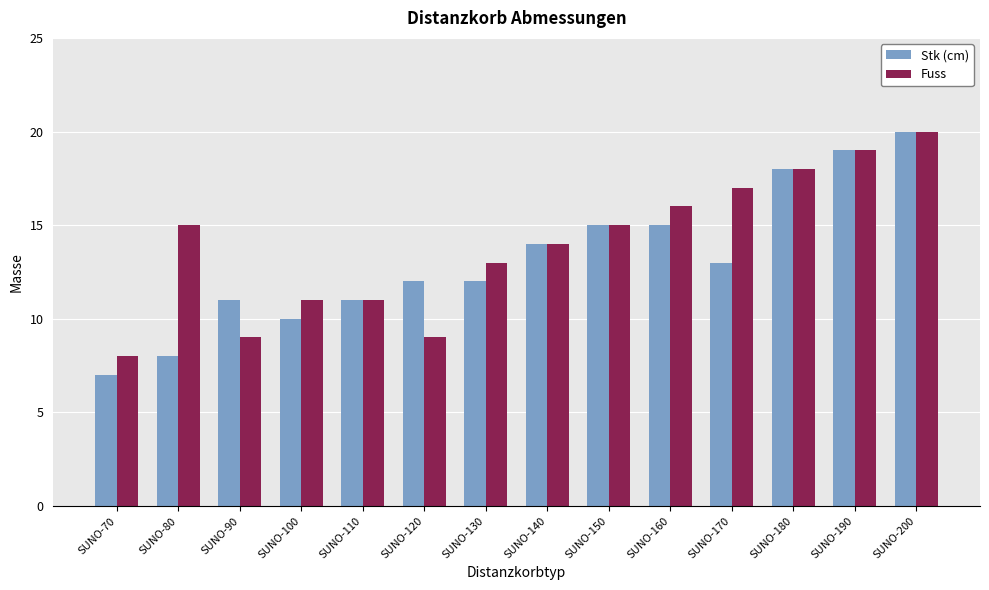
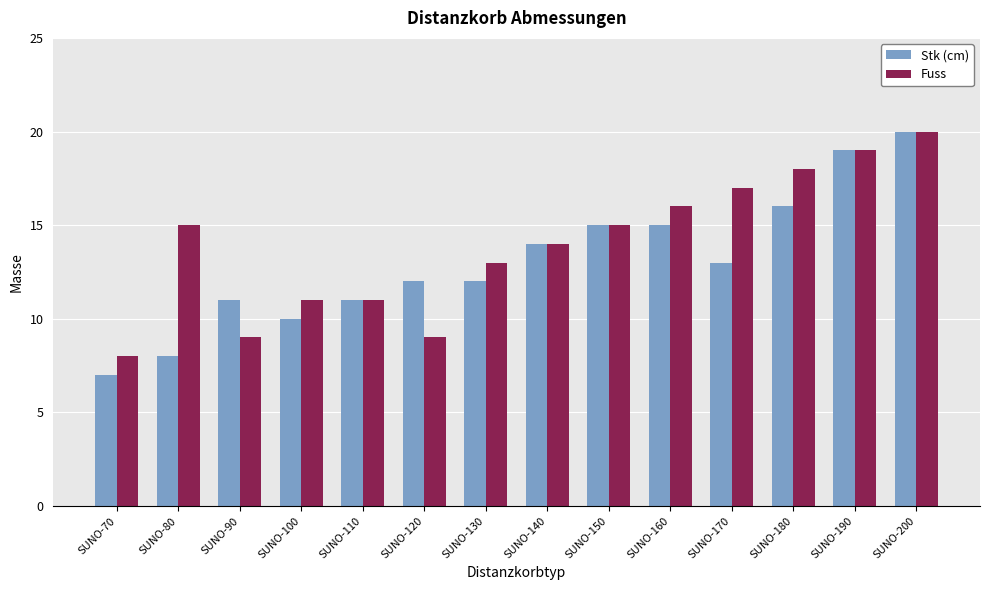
Stk (cm), SUNO-180: 18 -> 16
